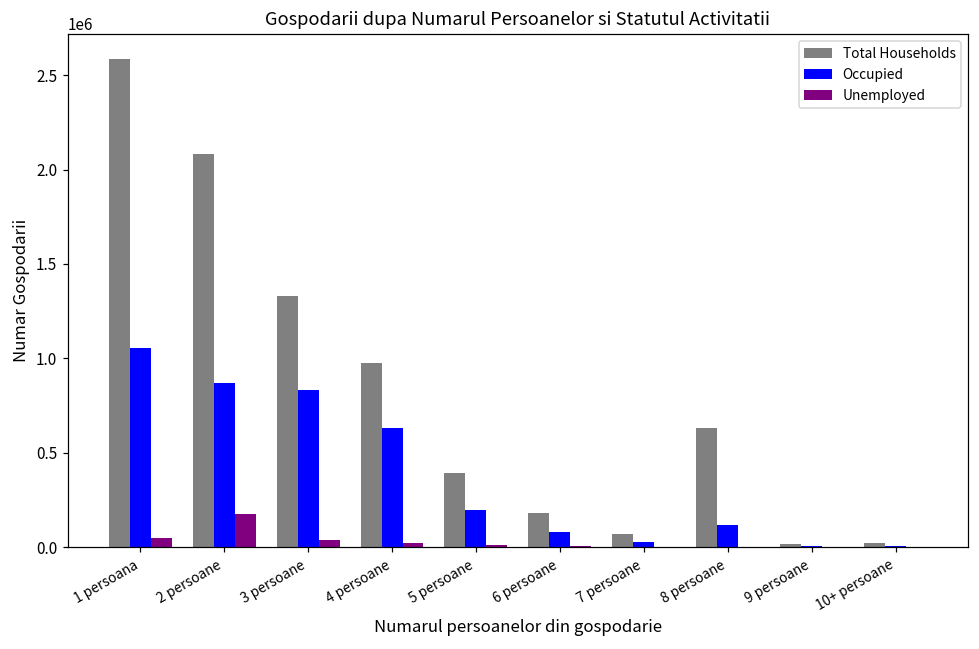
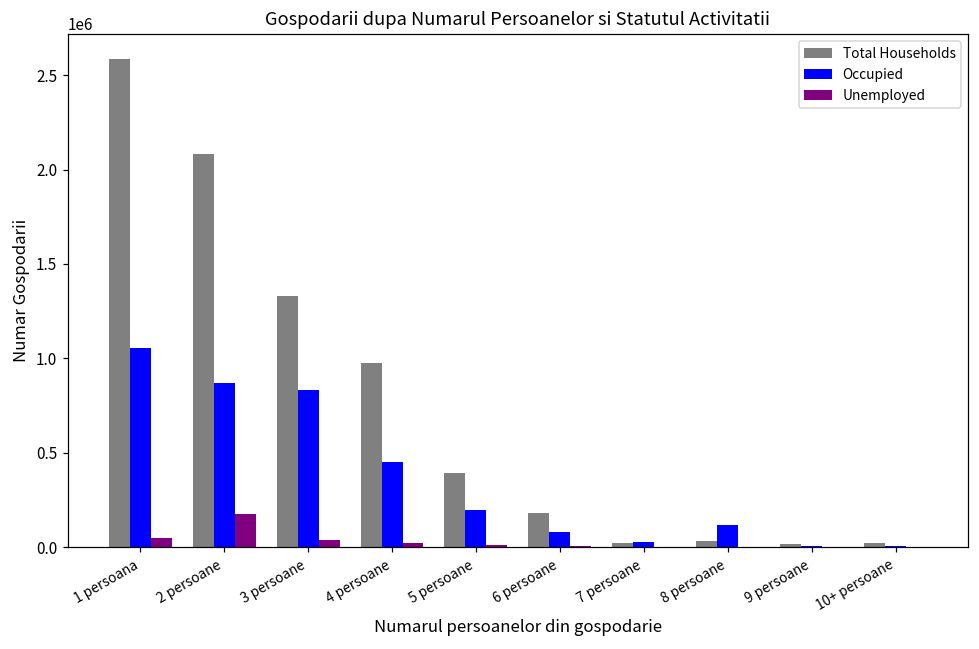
Occupied, 4 persoane: 630000 -> 450000
Total Households, 7 persoane: 70000 -> 20000
Total Households, 8 persoane: 630000 -> 30000
